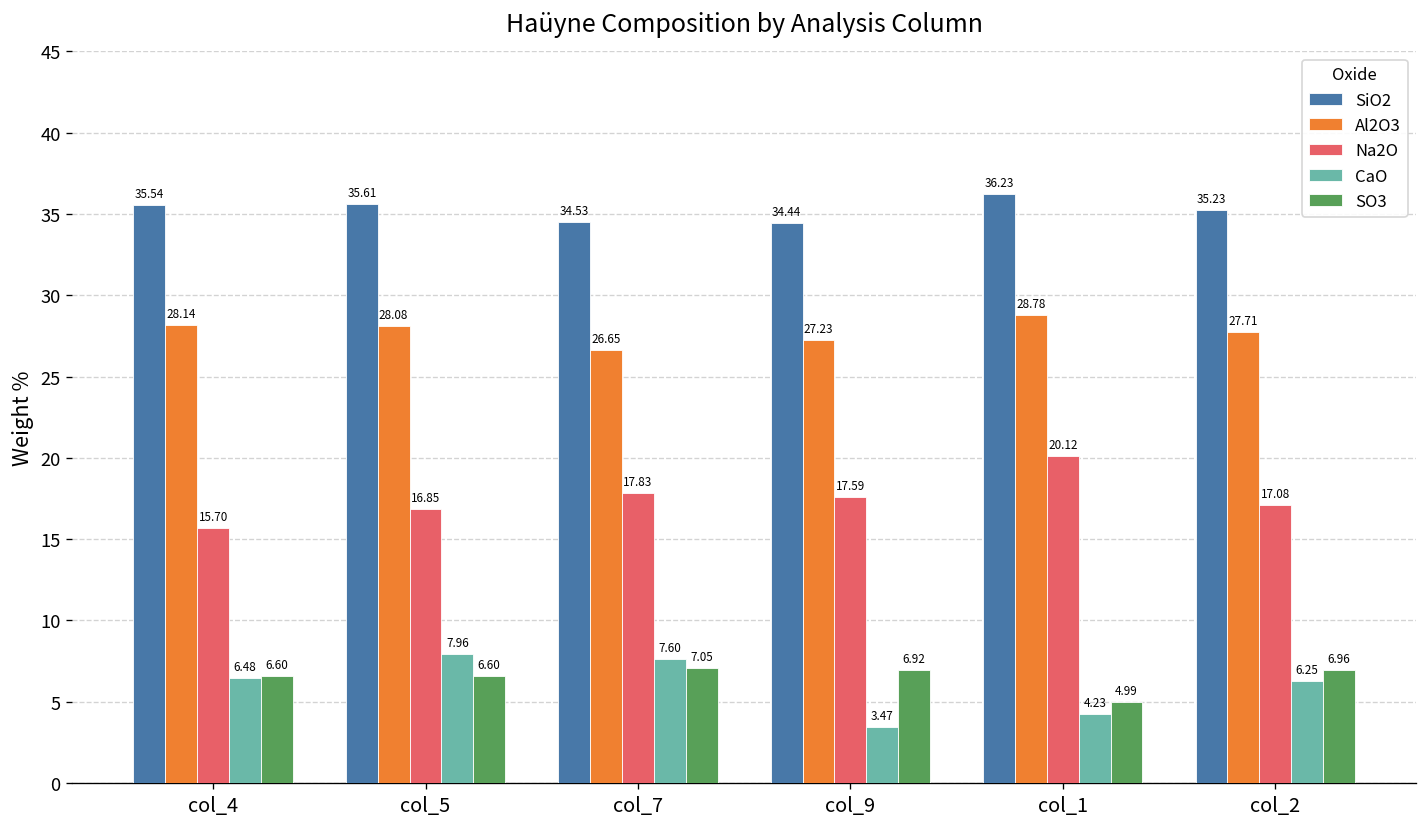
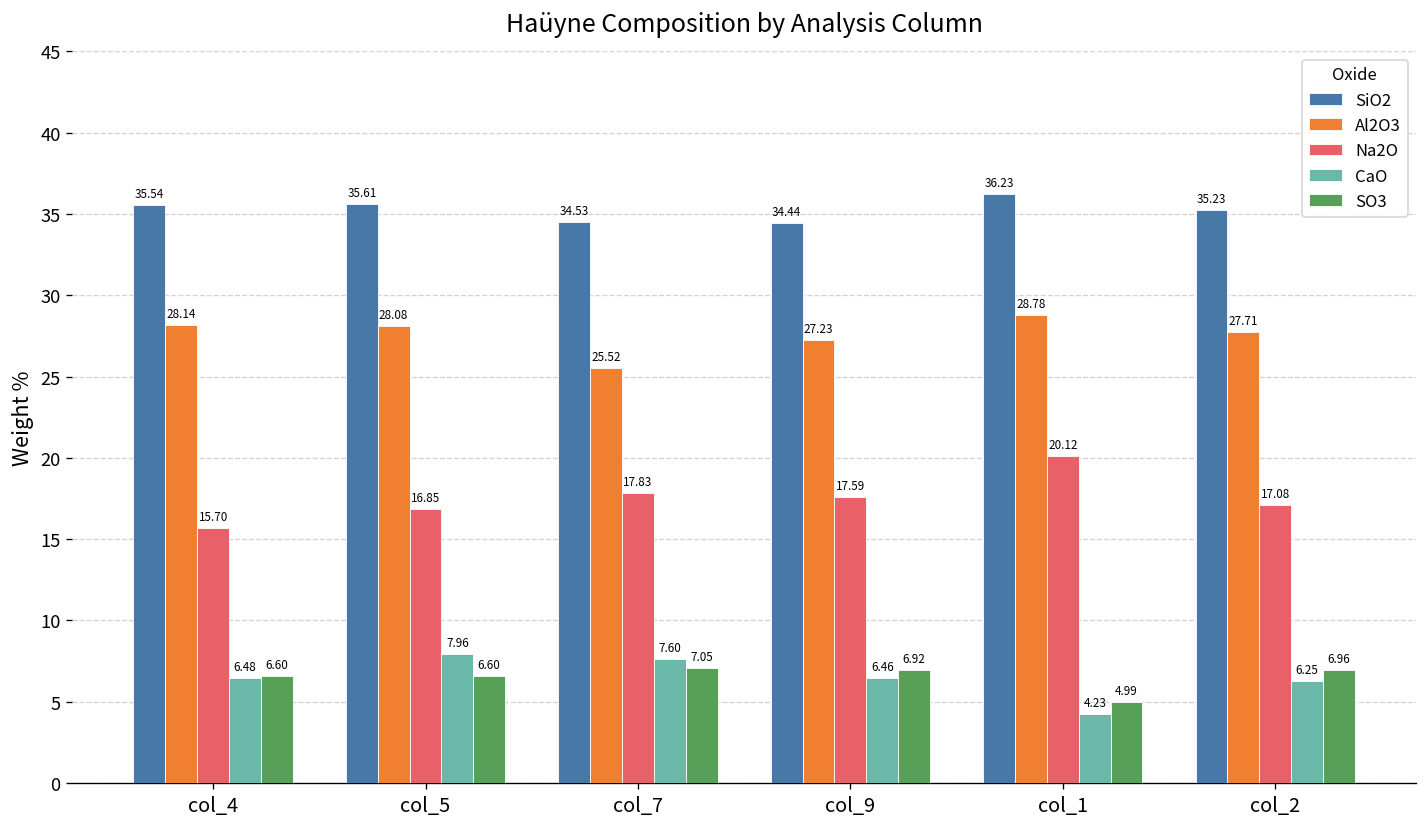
Al2O3, col_7: 26.65 -> 25.52
CaO, col_9: 3.47 -> 6.46
